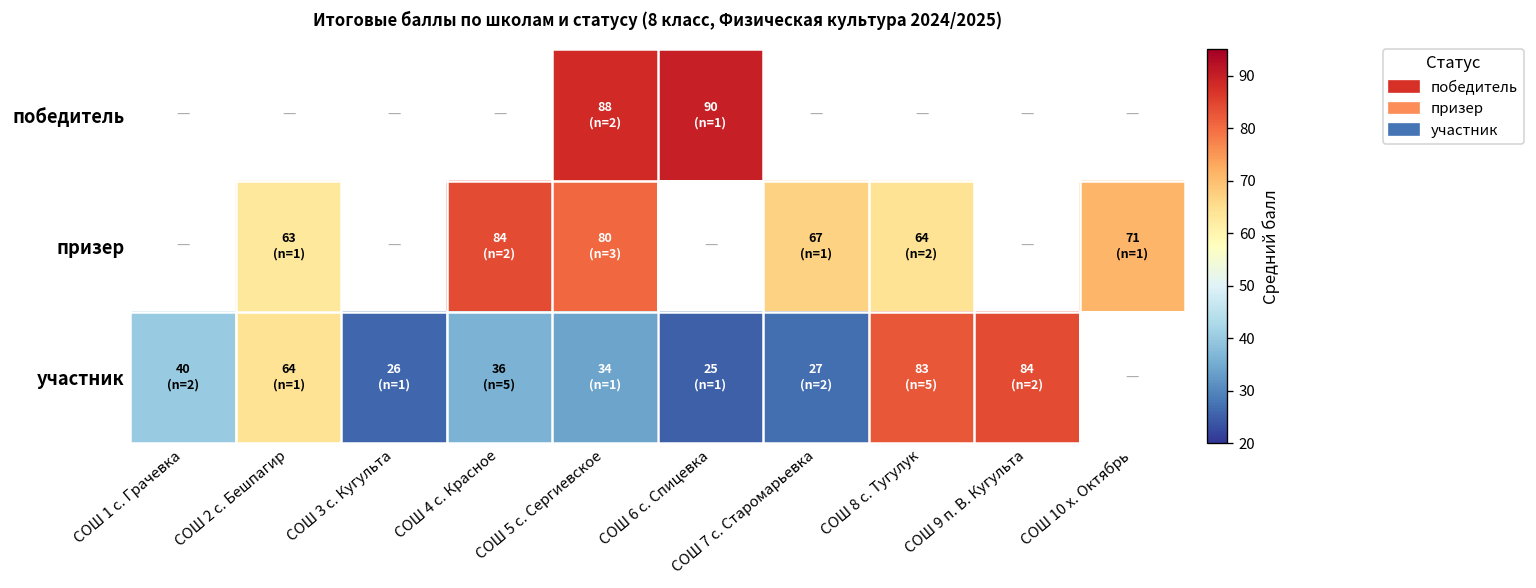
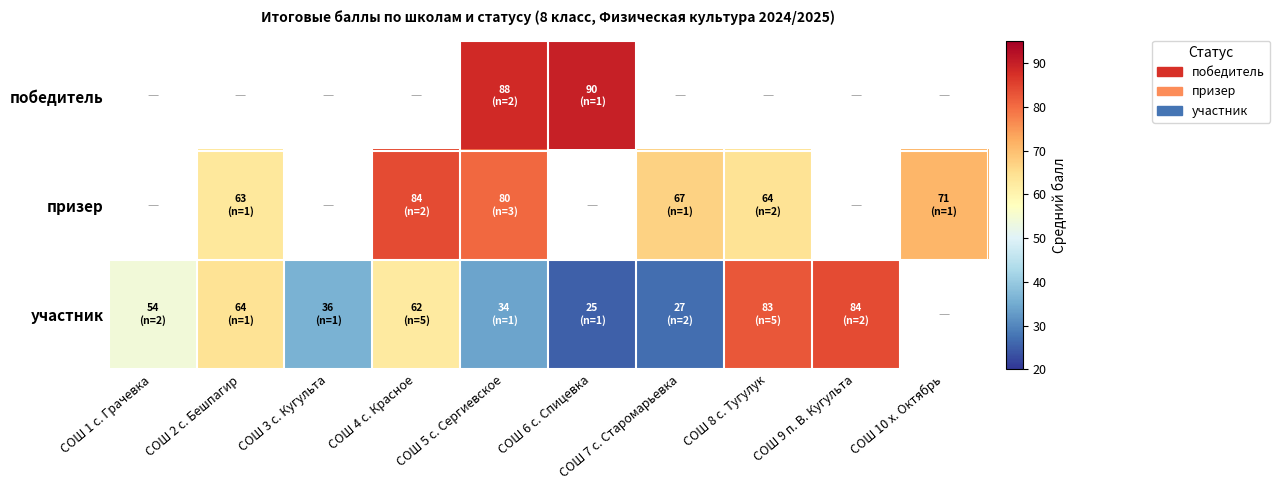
участник, СОШ 1 с. Грачевка: 40 -> 54
участник, СОШ 3 с. Кугульта: 26 -> 36
участник, СОШ 4 с. Красное: 36 -> 62
